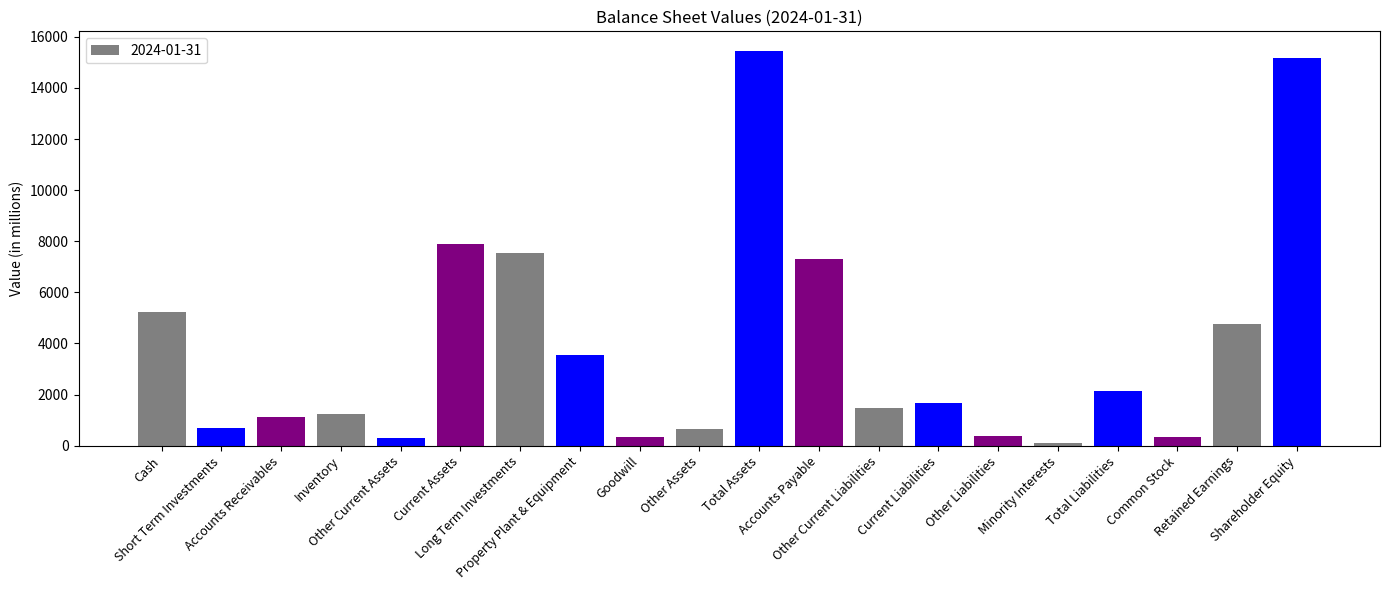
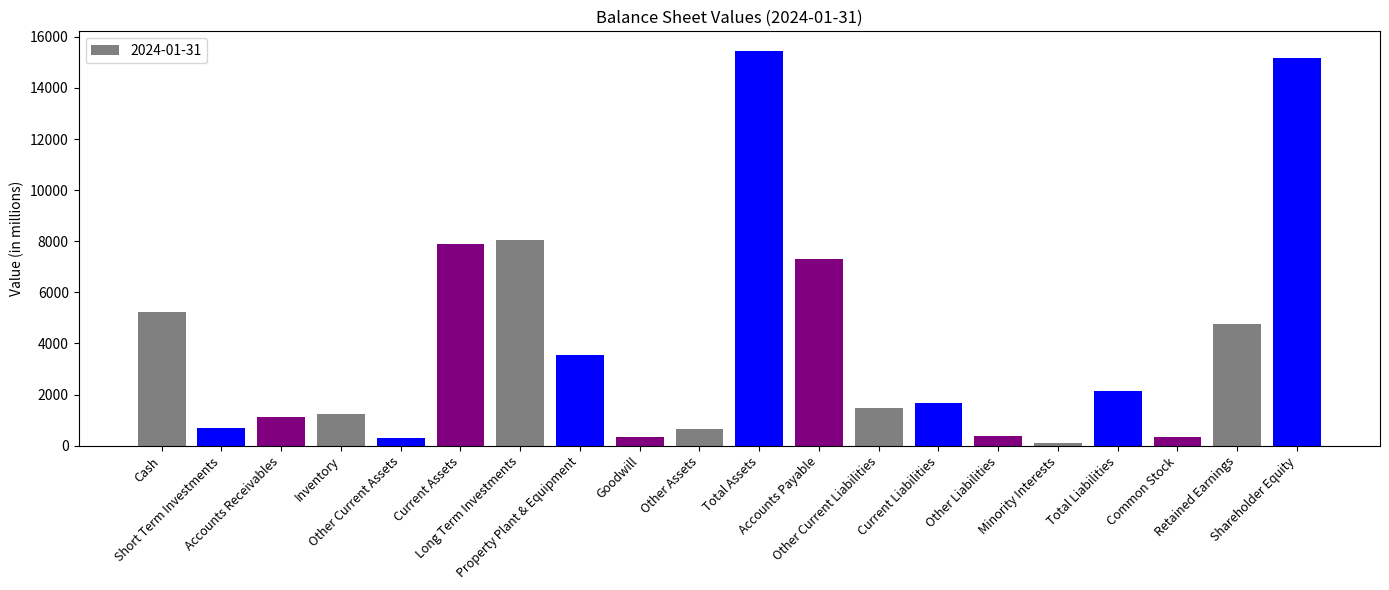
Long Term Investments: 7600 -> 8100
